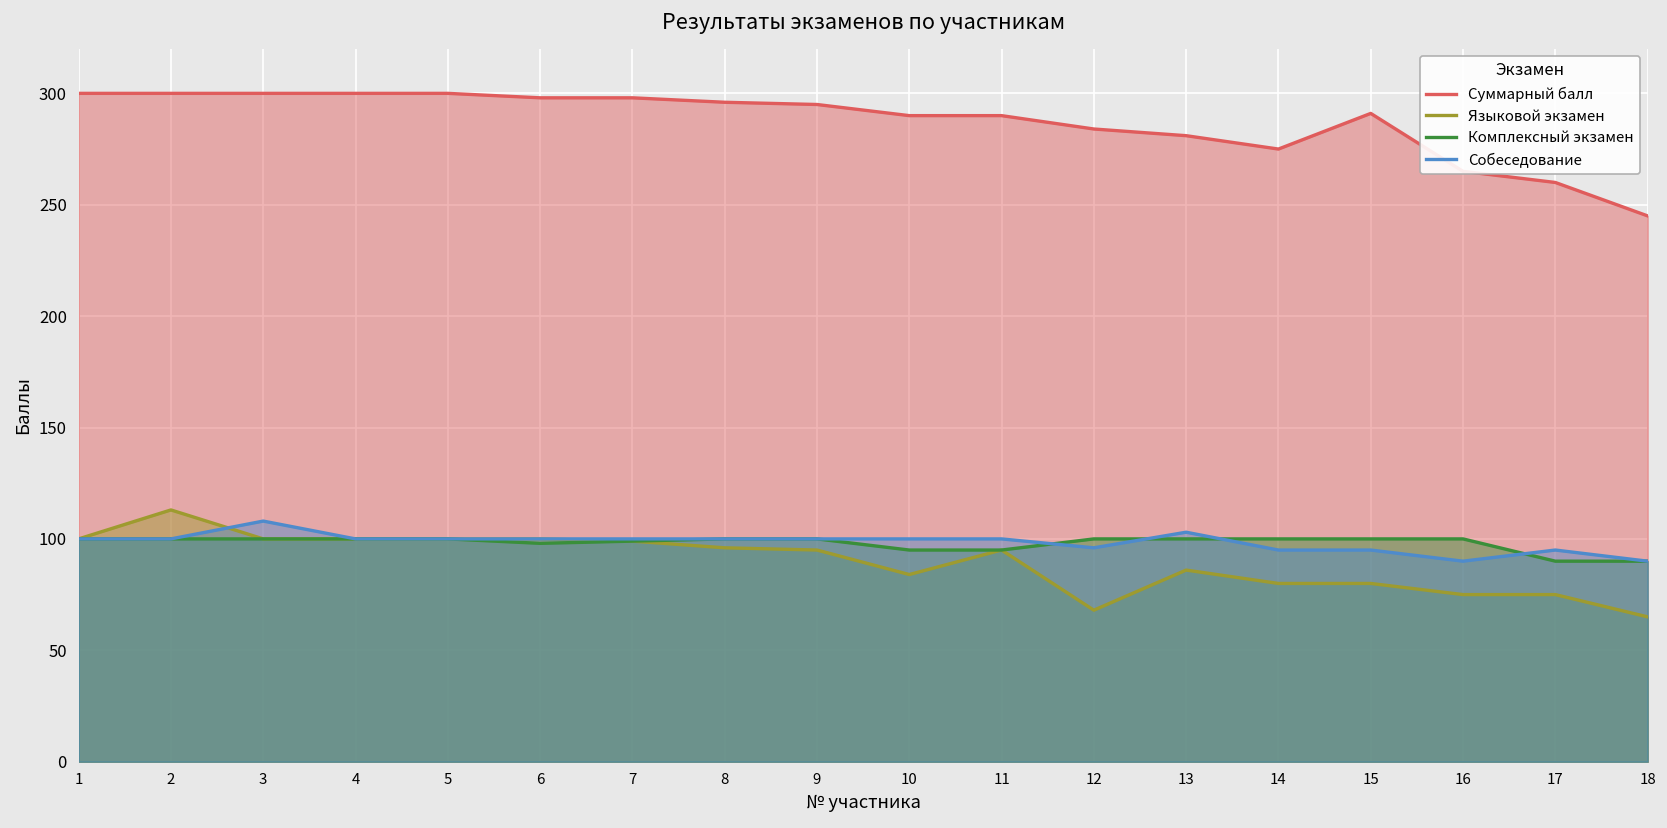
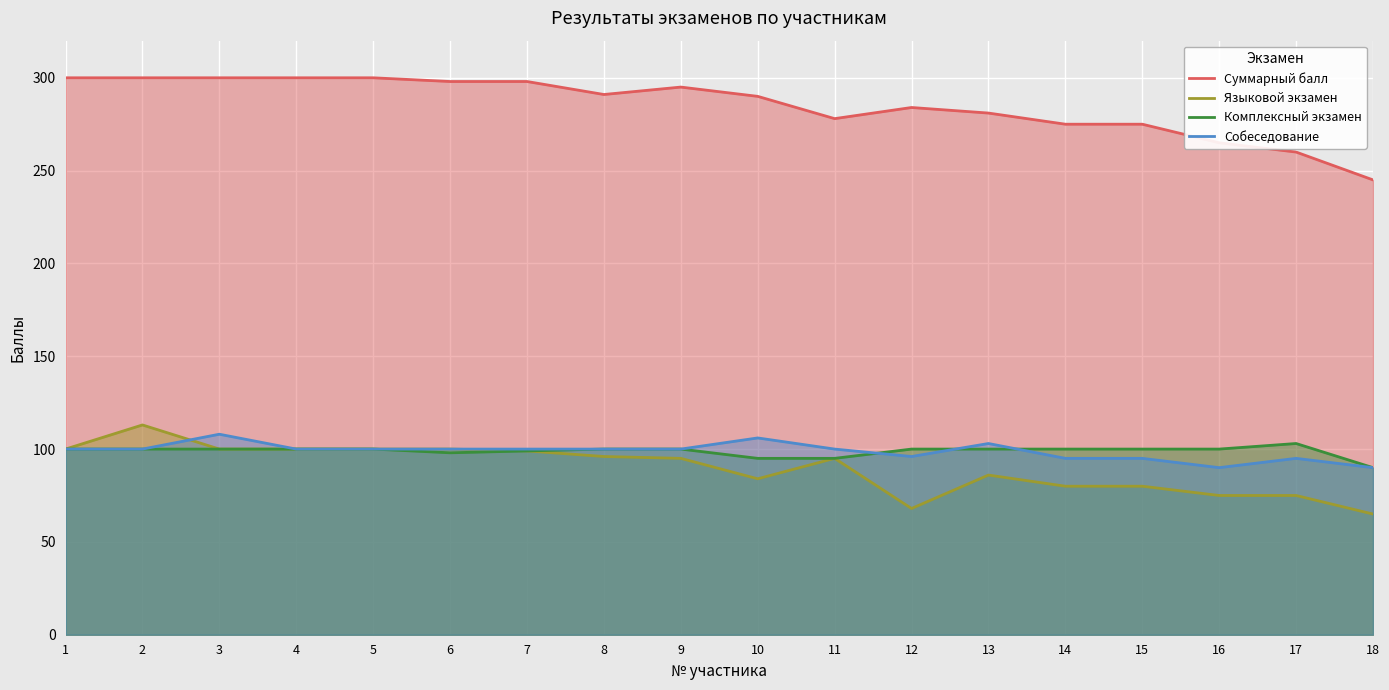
Суммарный балл, 8: 296 -> 291
Собеседование, 10: 100 -> 106
Суммарный балл, 11: 290 -> 278
Суммарный балл, 15: 291 -> 275
Комплексный экзамен, 17: 90 -> 103
